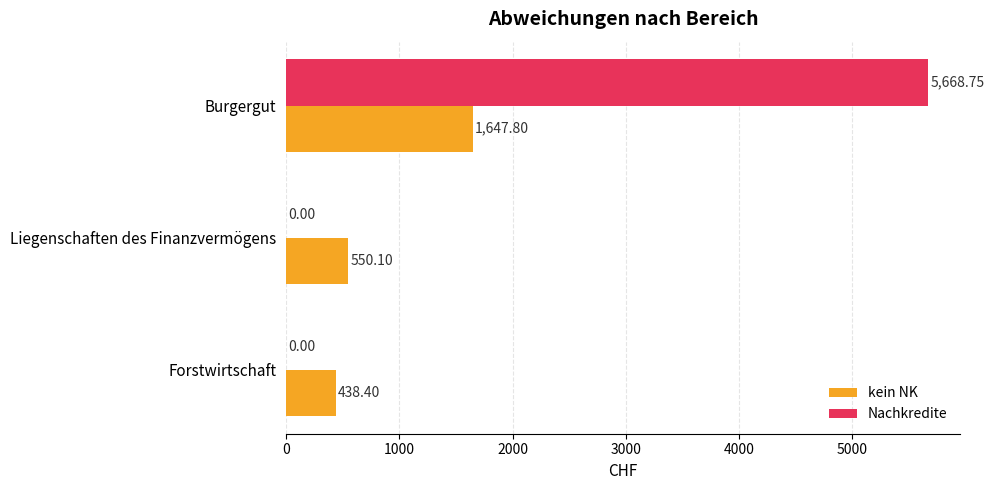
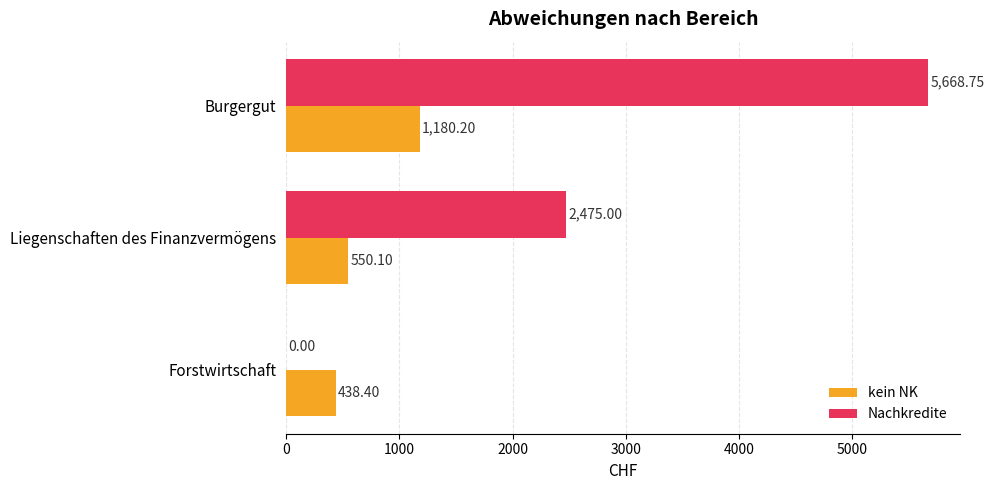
kein NK, Burgergut: 1,647.80 -> 1,180.20
Nachkredite, Liegenschaften des Finanzvermögens: 0.00 -> 2,475.00
